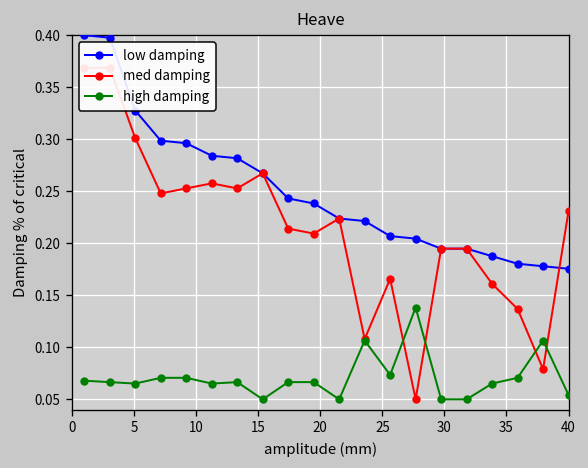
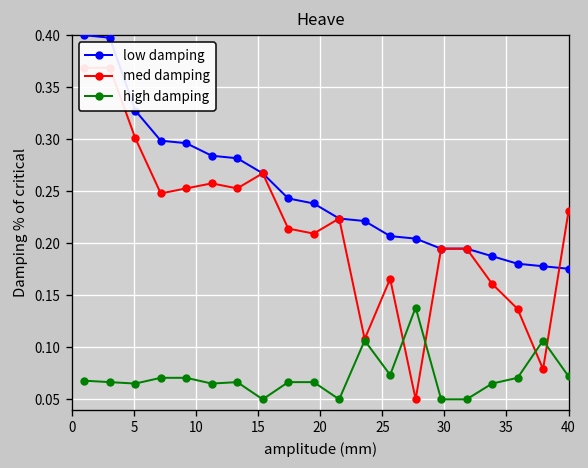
high damping, 40: 0.05 -> 0.07
